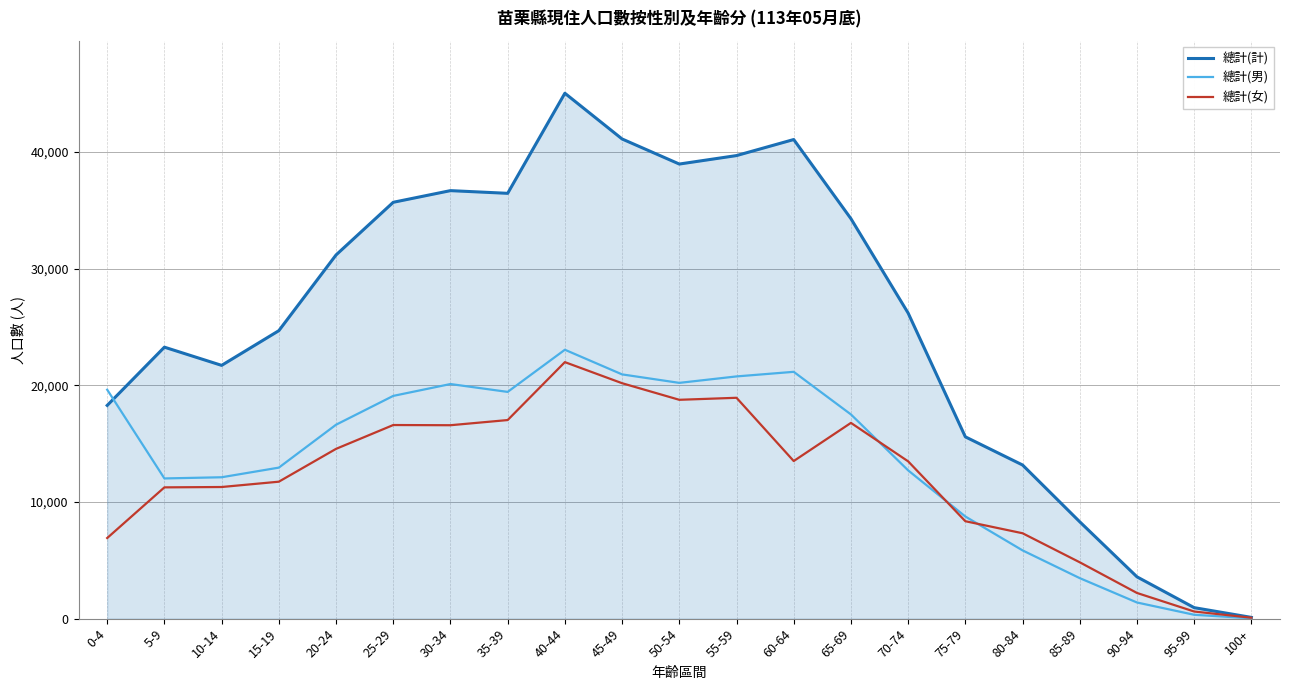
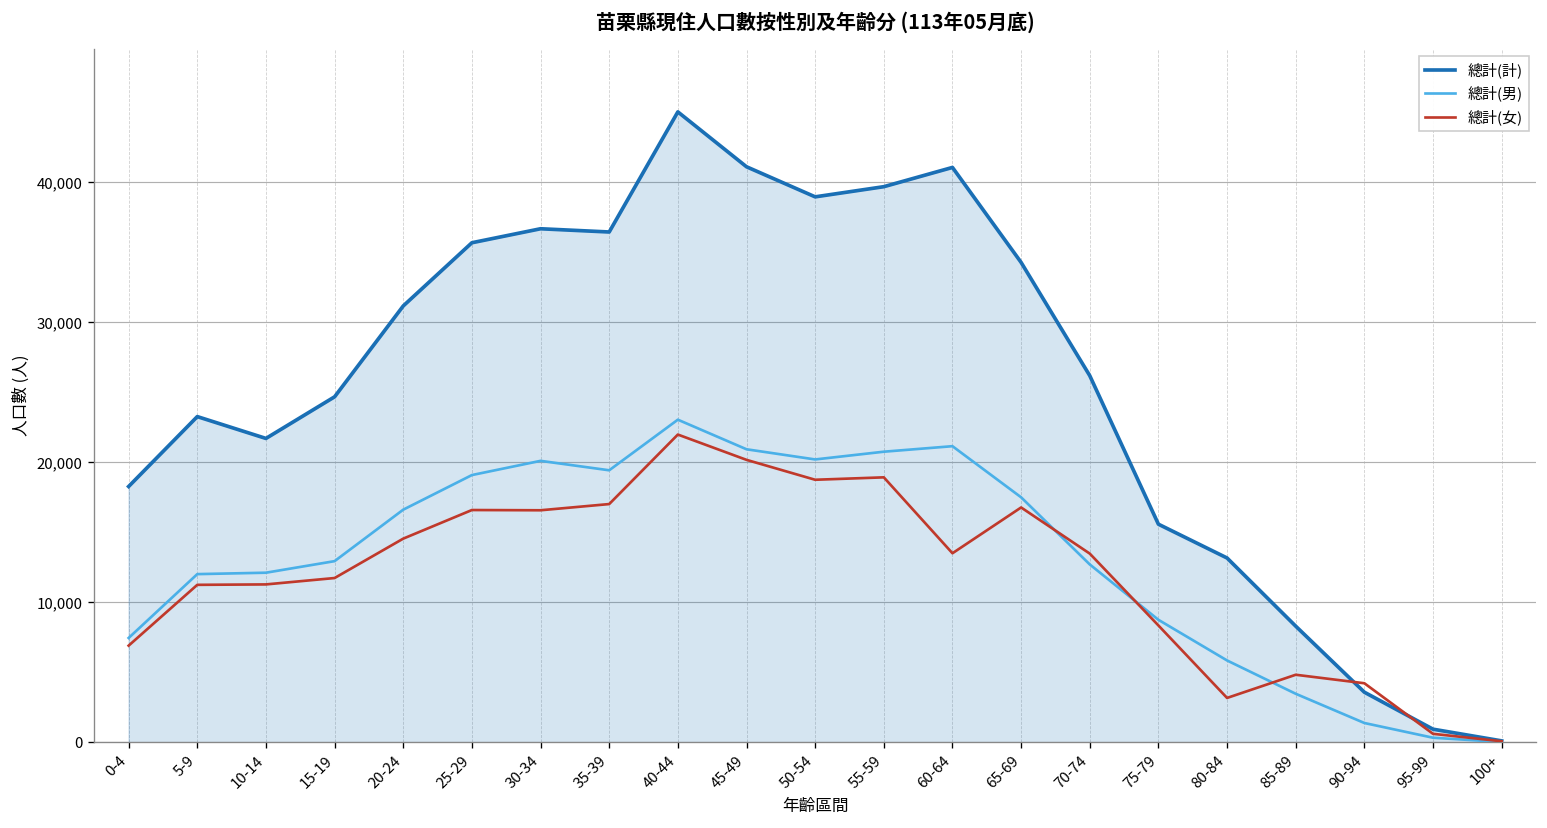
總計(男), 0-4: 19,600 -> 7,500
總計(女), 80-84: 7,300 -> 3,200
總計(女), 90-94: 2,200 -> 4,200
